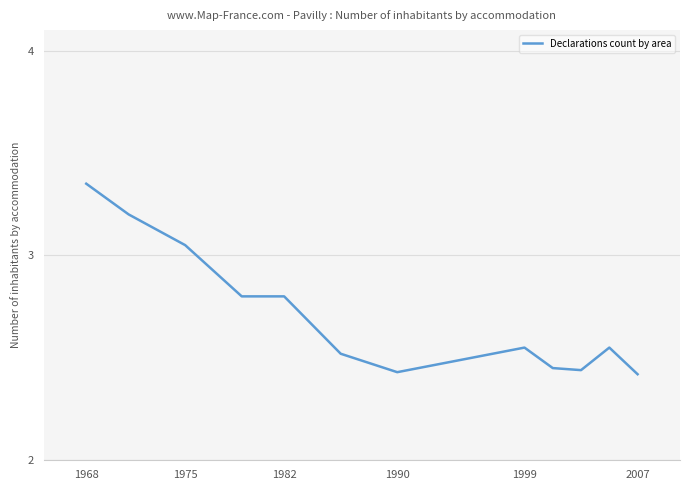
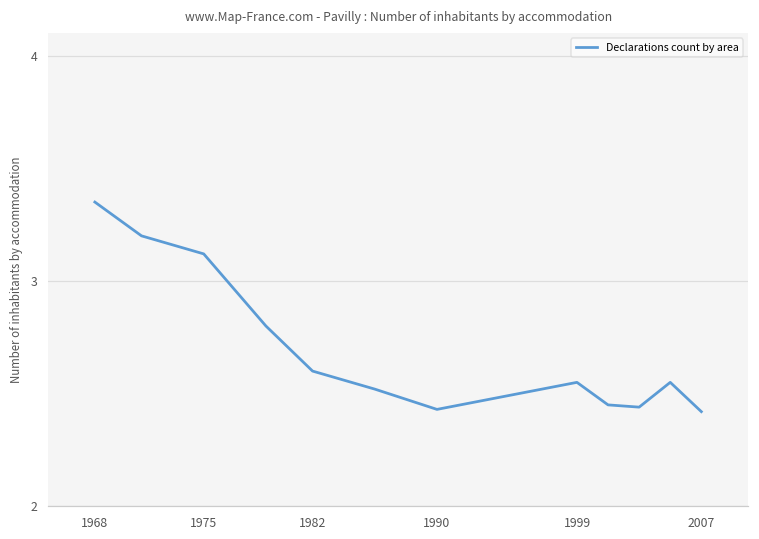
1975: 3.05 -> 3.12
1982: 2.8 -> 2.6
